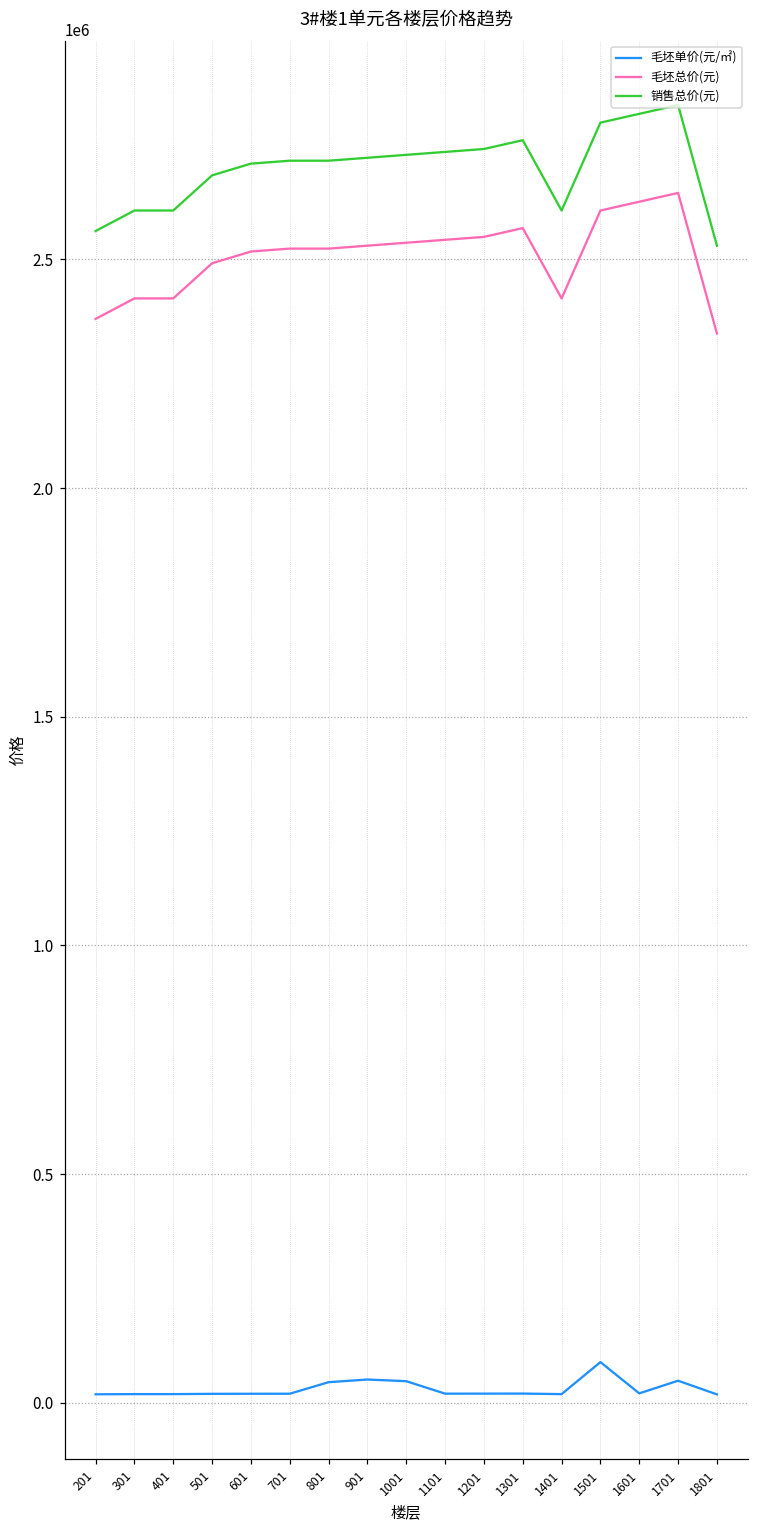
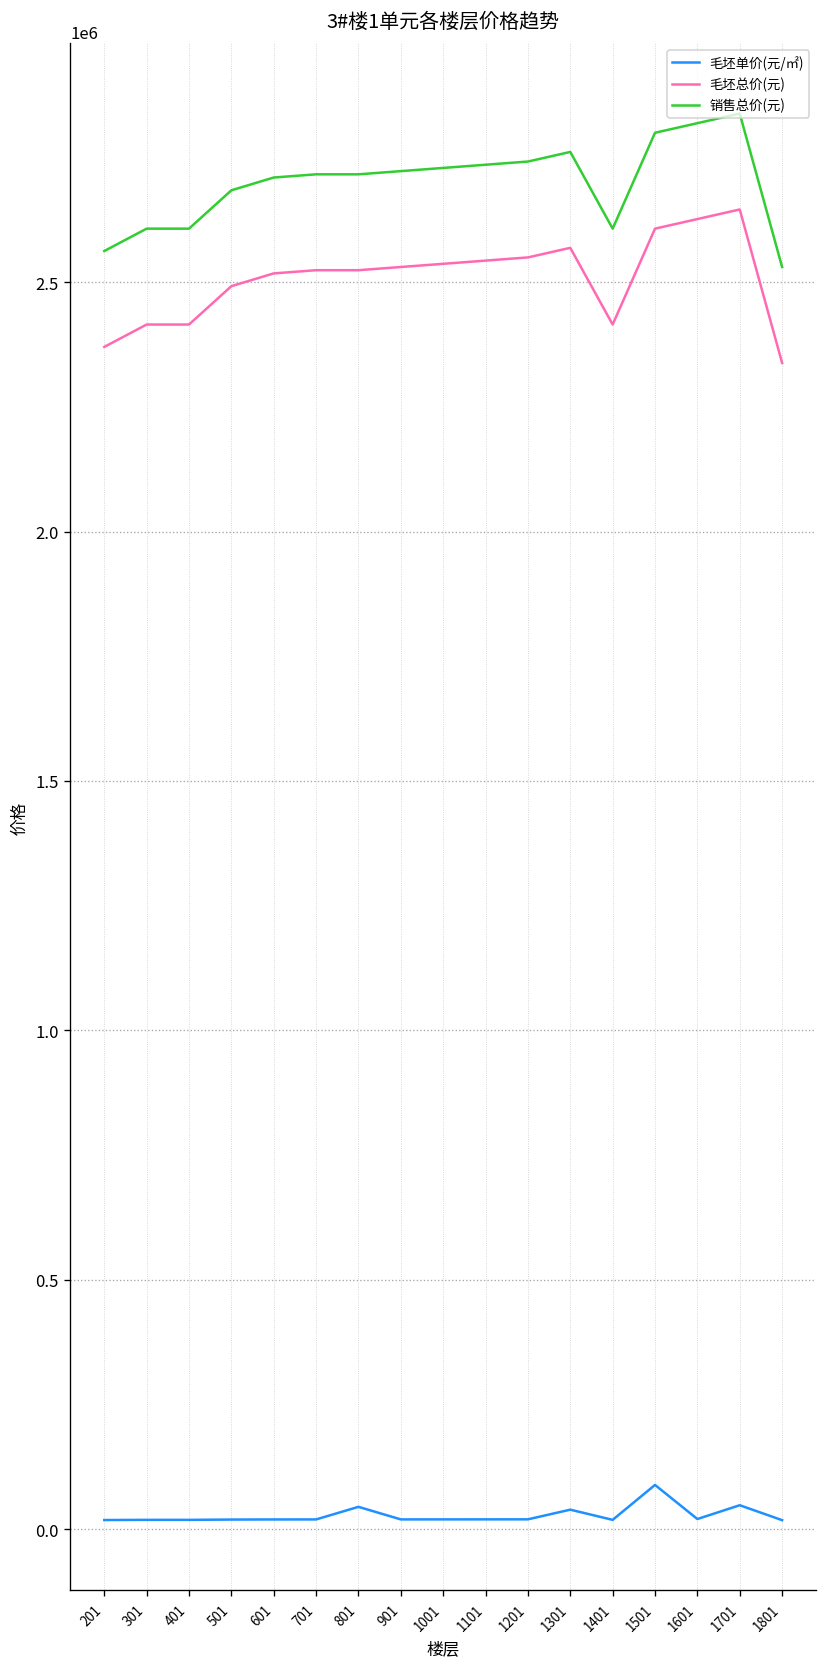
毛坯单价(元/㎡), 901: 50000 -> 20000
毛坯单价(元/㎡), 1001: 50000 -> 20000
毛坯单价(元/㎡), 1301: 20000 -> 40000
